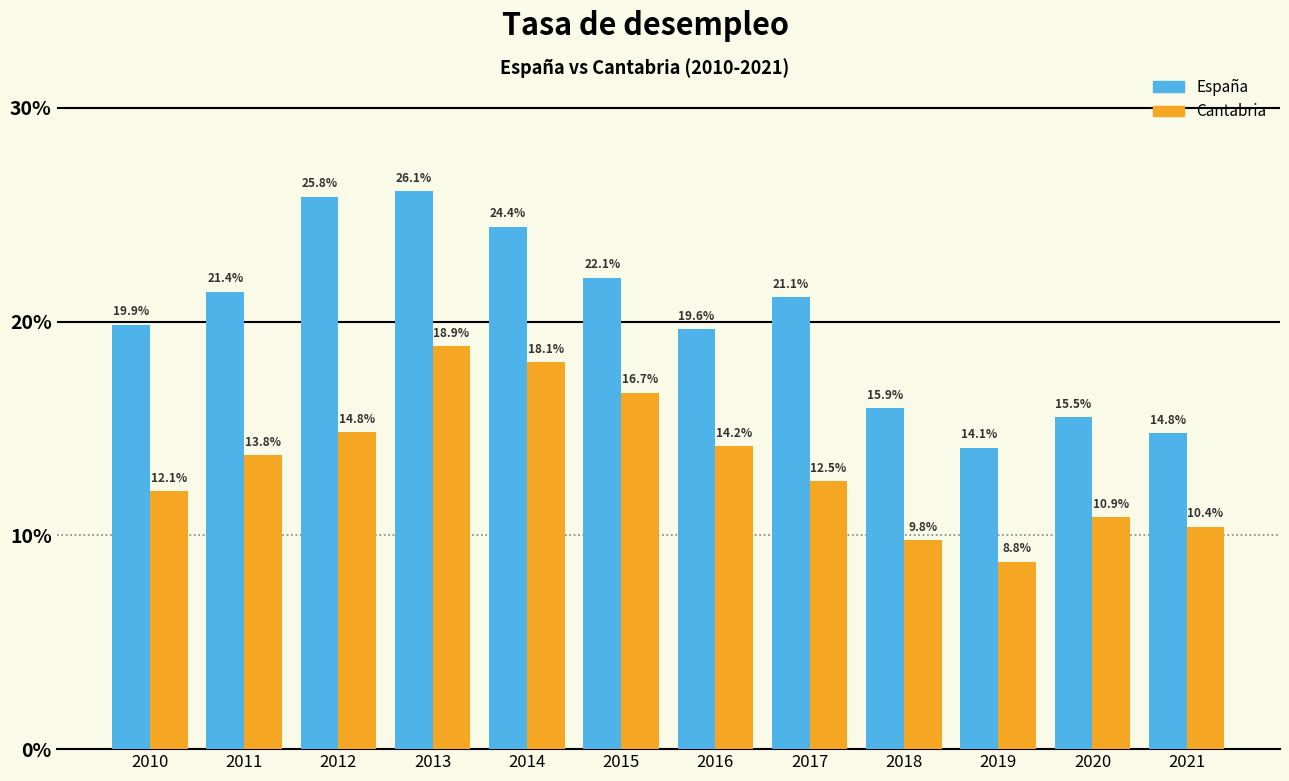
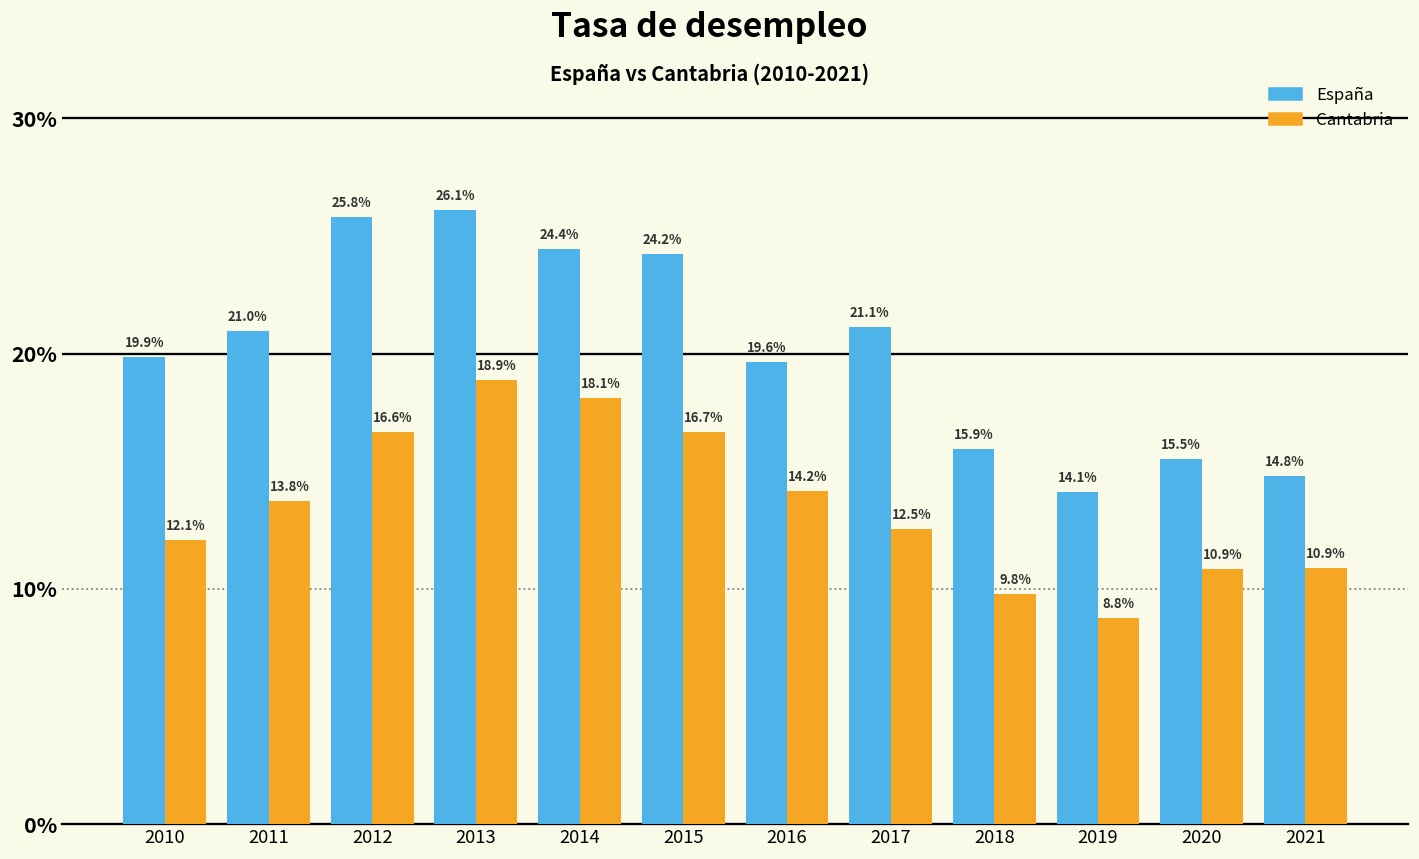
España, 2011: 21.4% -> 21.0%
Cantabria, 2012: 14.8% -> 16.6%
España, 2015: 22.1% -> 24.2%
Cantabria, 2021: 10.4% -> 10.9%
